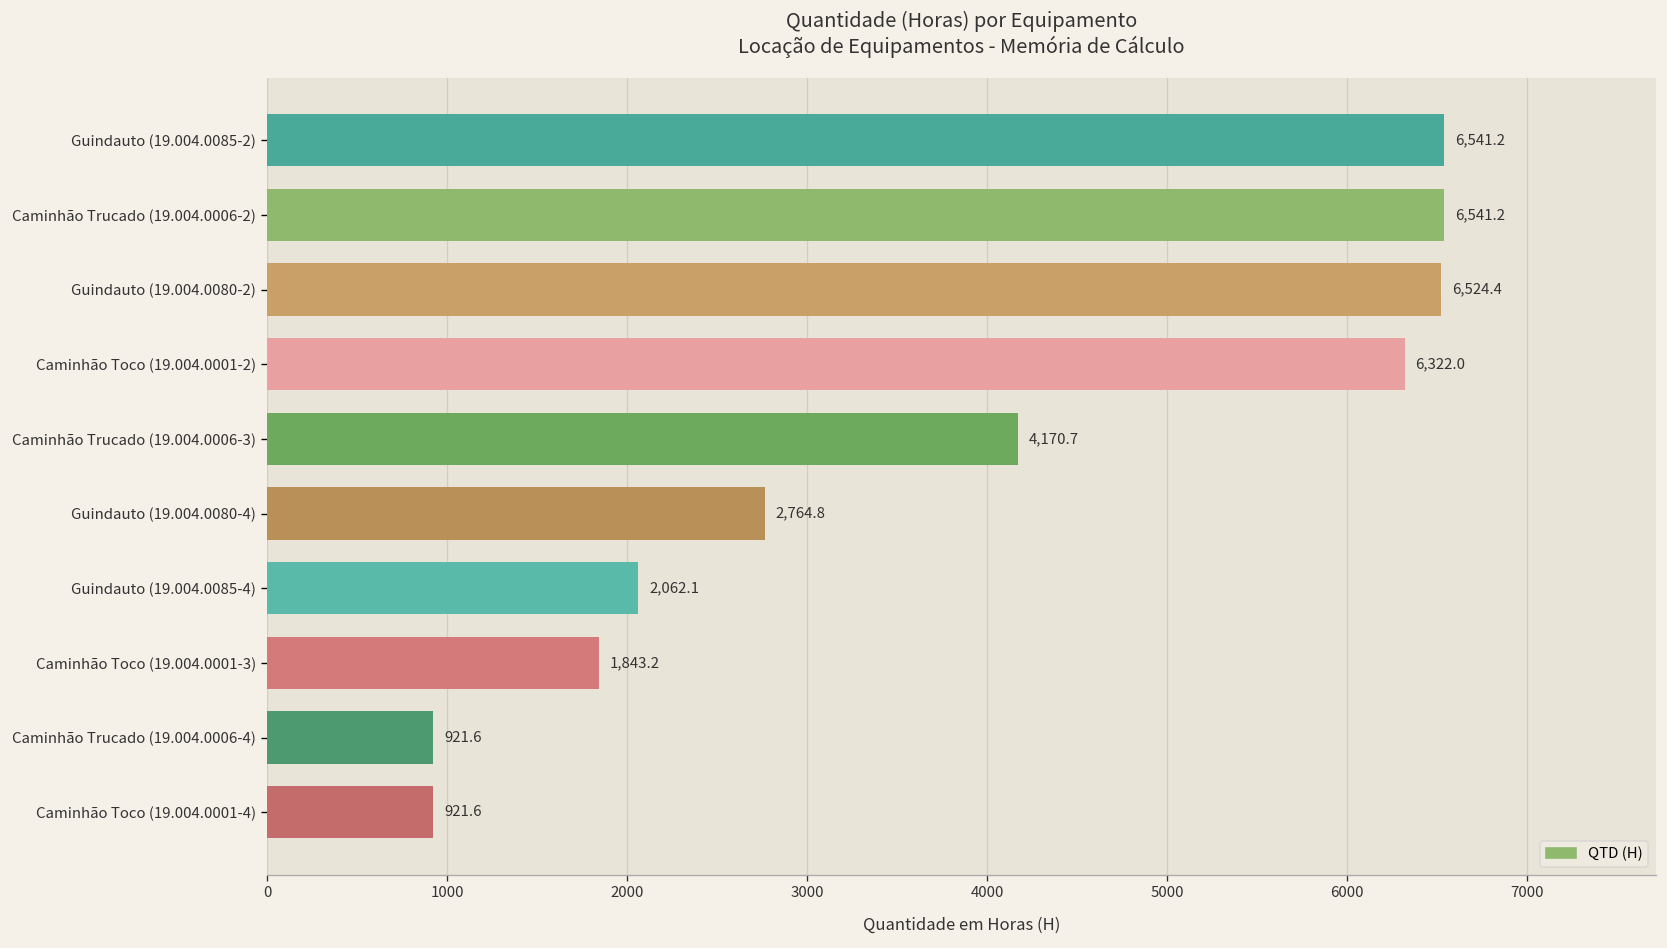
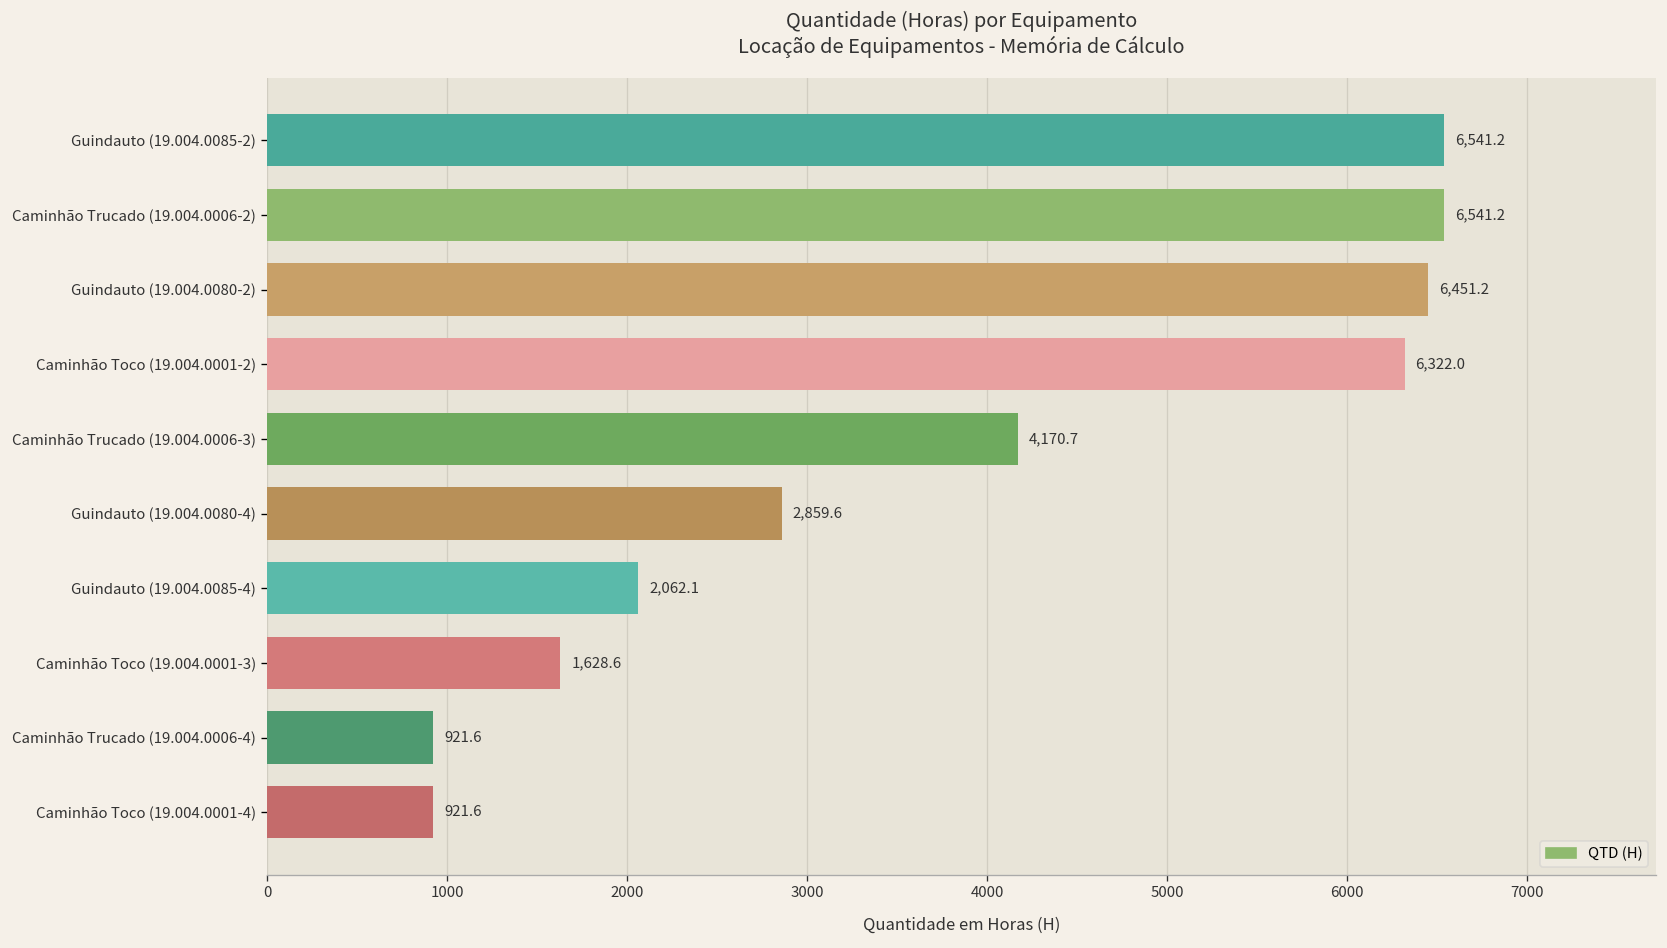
Guindauto (19.004.0080-2): 6,524.4 -> 6,451.2
Guindauto (19.004.0080-4): 2,764.8 -> 2,859.6
Caminhão Toco (19.004.0001-3): 1,843.2 -> 1,628.6
